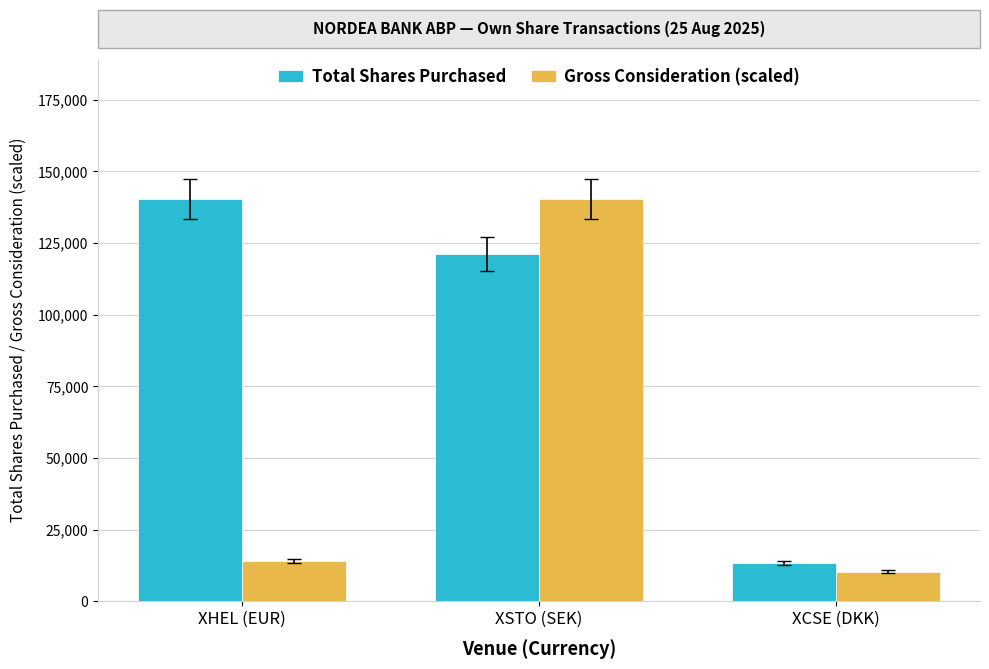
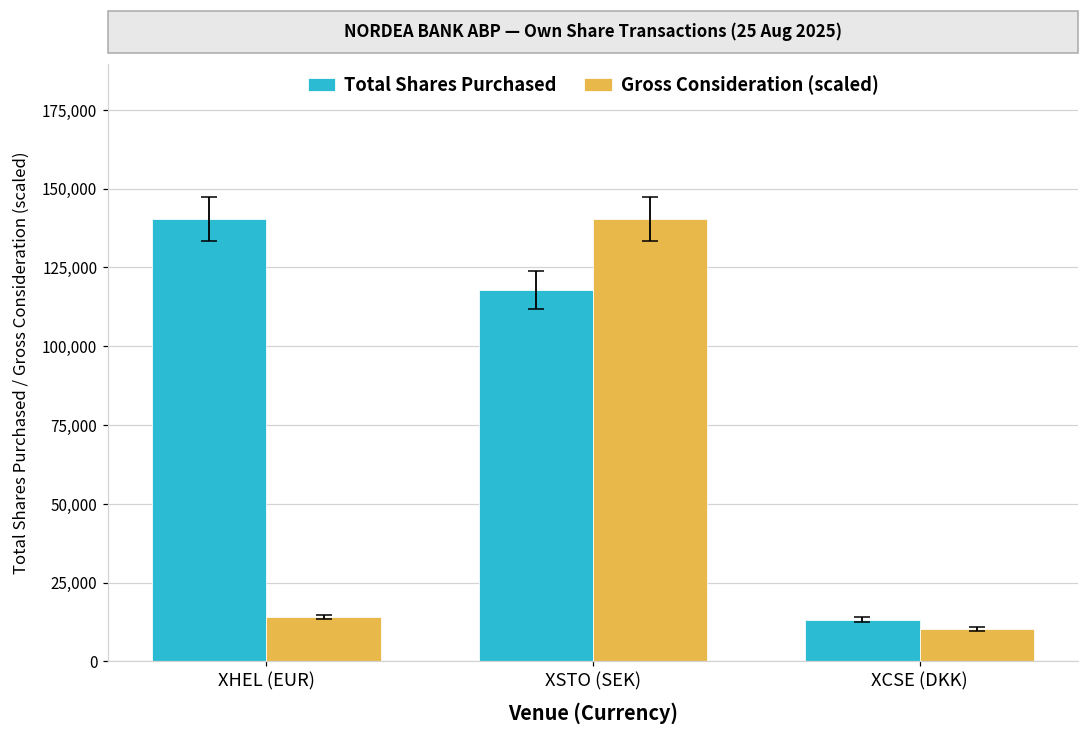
Total Shares Purchased, XSTO (SEK): 121,000 -> 118,000
